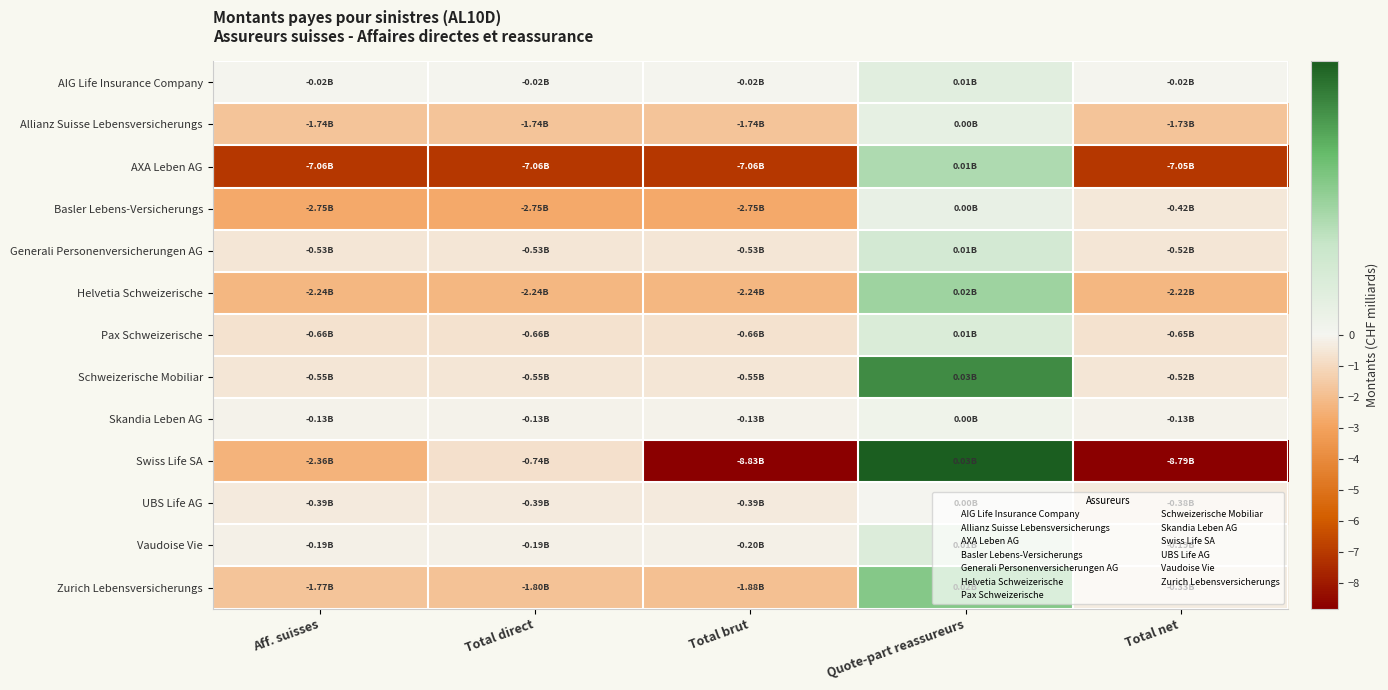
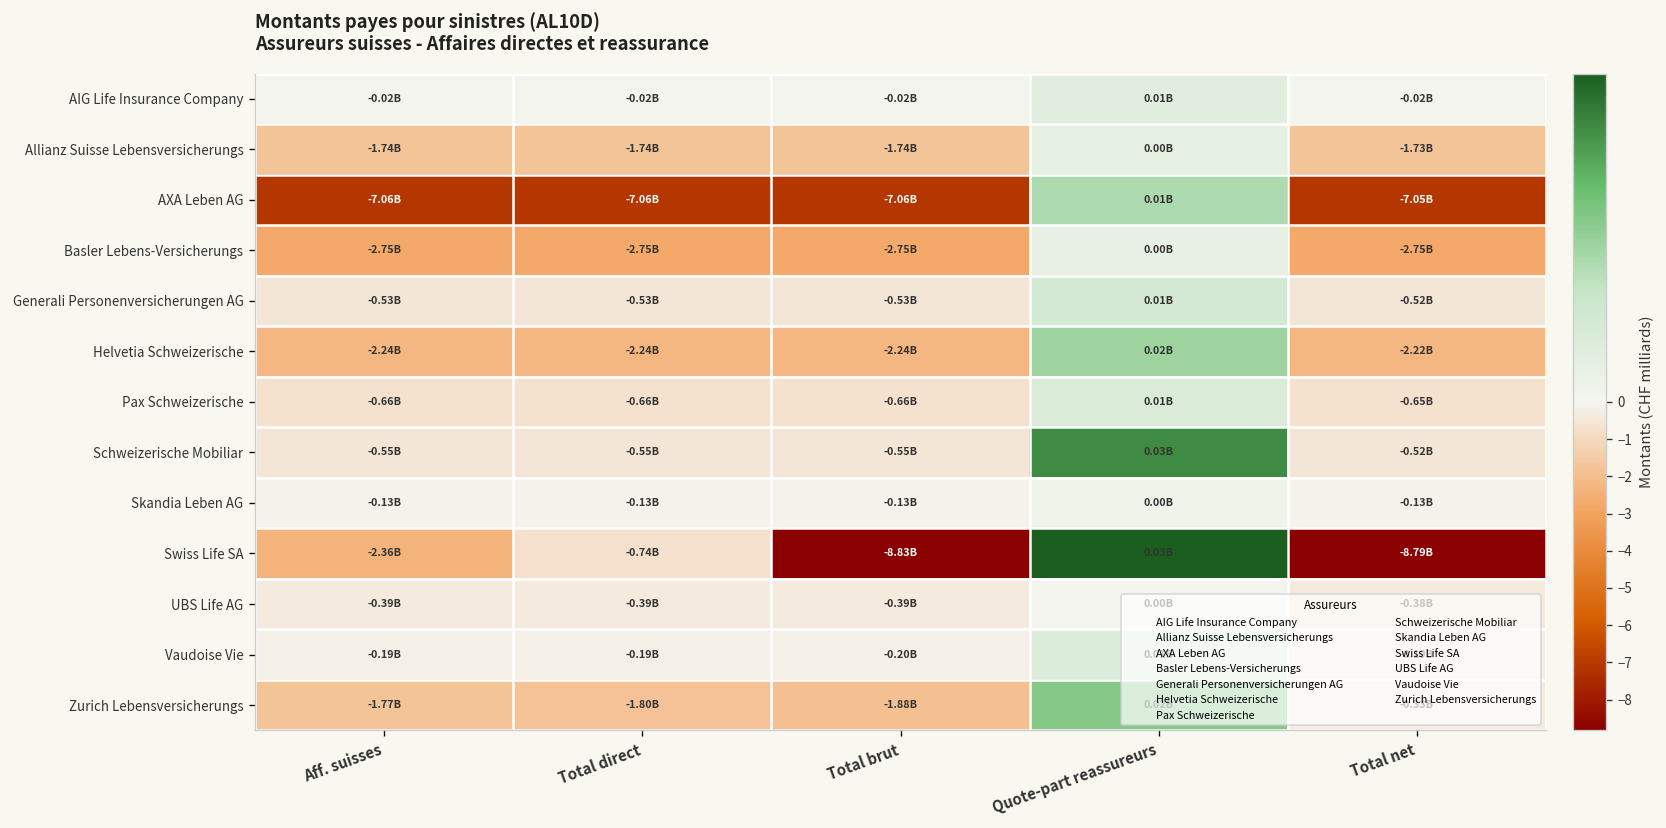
Basler Lebens-Versicherungs, Total net: -0.42B -> -2.75B
